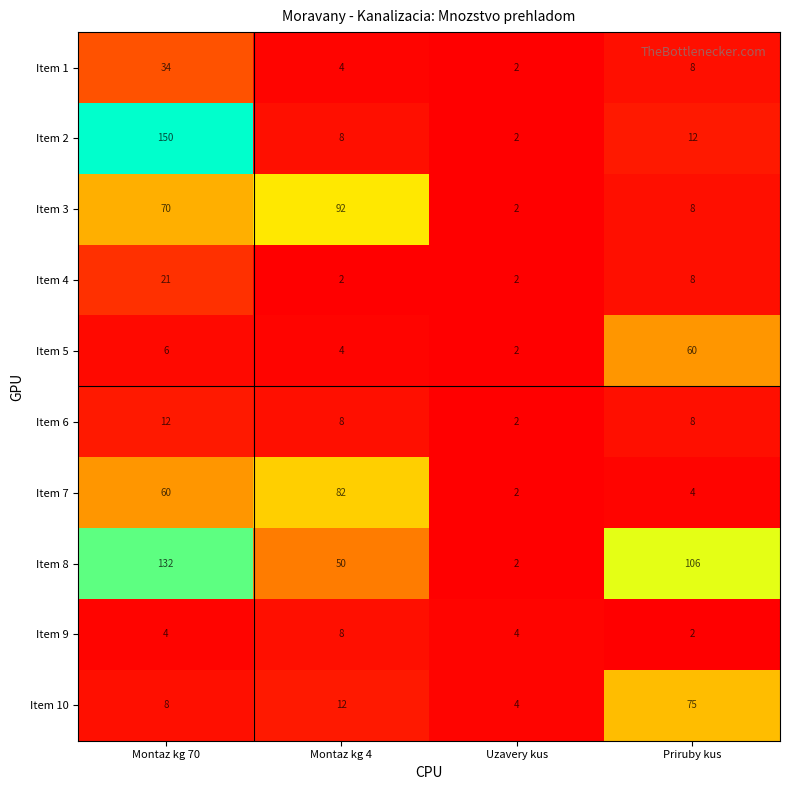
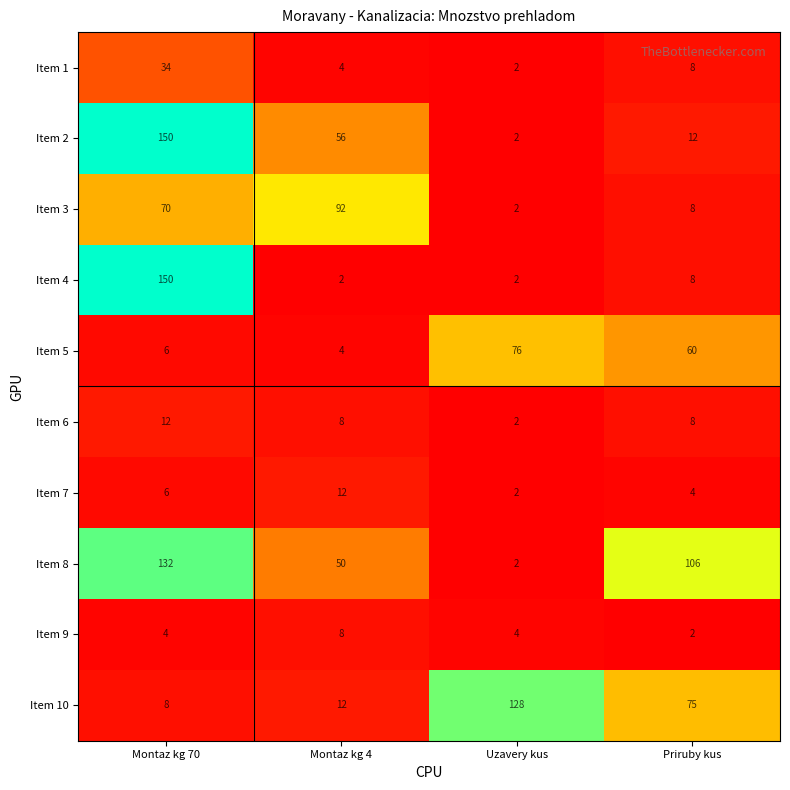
Item 2, Montaz kg 4: 8 -> 56
Item 4, Montaz kg 70: 21 -> 150
Item 5, Uzavery kus: 2 -> 76
Item 7, Montaz kg 70: 60 -> 6
Item 7, Montaz kg 4: 82 -> 12
Item 10, Uzavery kus: 4 -> 128
